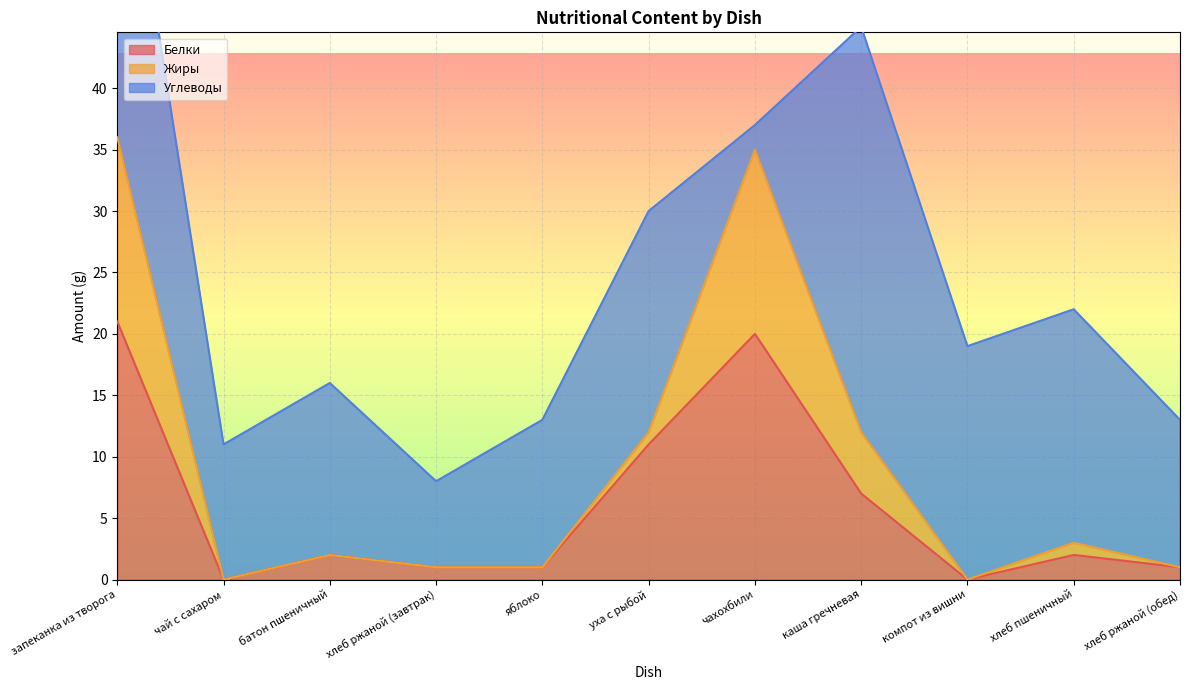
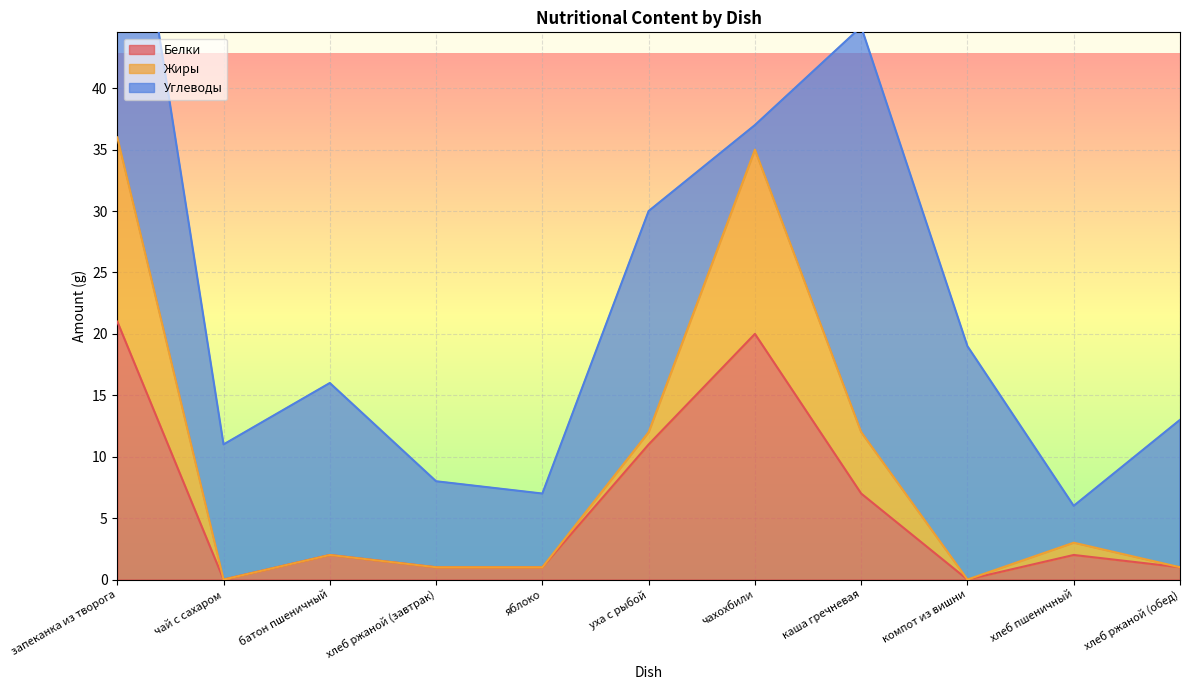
Углеводы, яблоко: 12 -> 6
Углеводы, хлеб пшеничный: 19 -> 3
